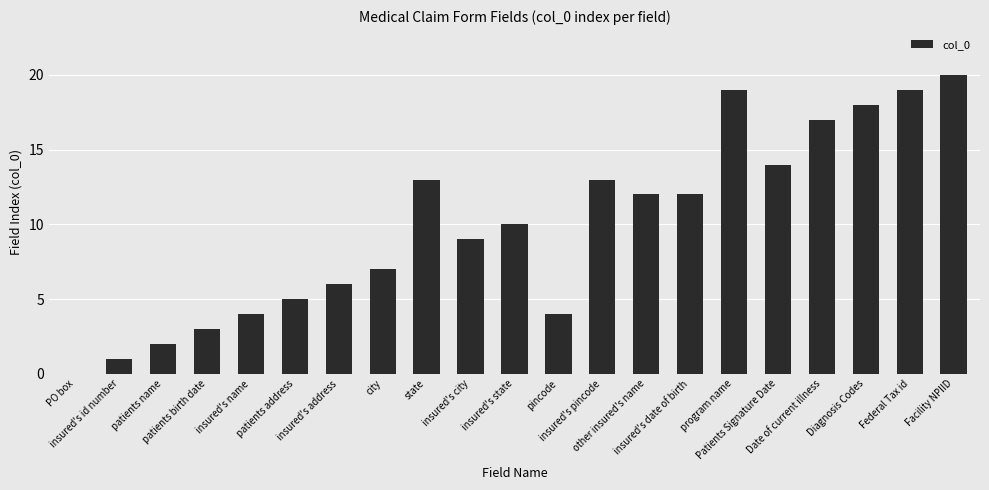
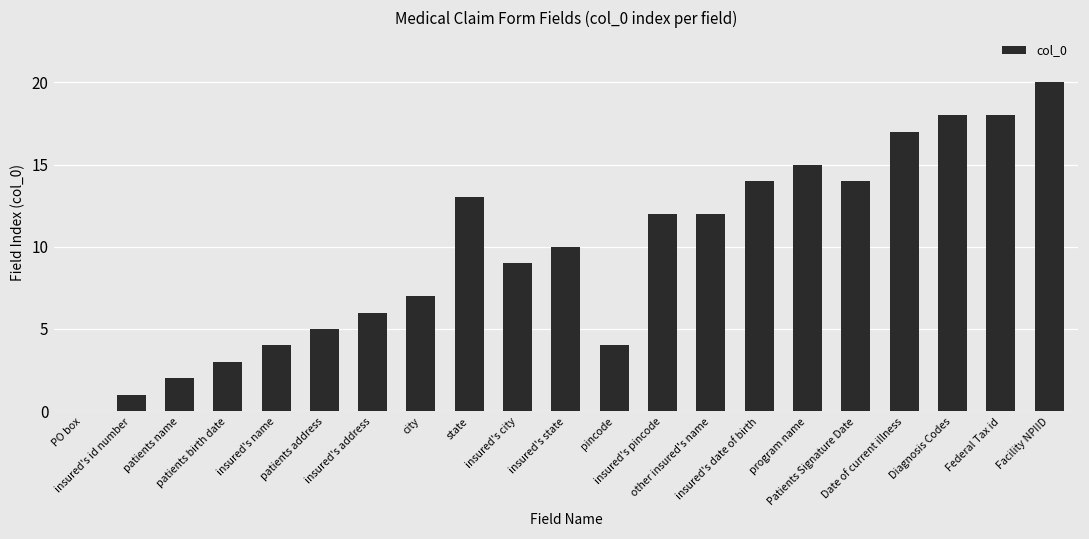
insured's pincode: 13 -> 12
insured's date of birth: 12 -> 14
program name: 19 -> 15
Federal Tax id: 19 -> 18
